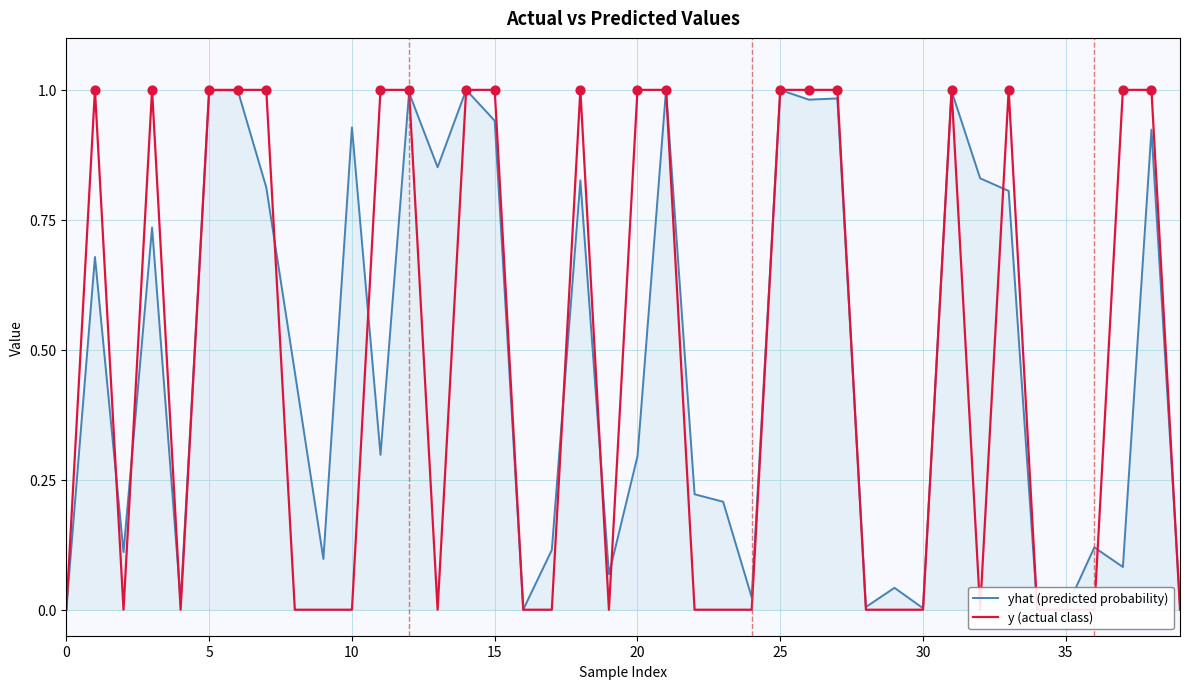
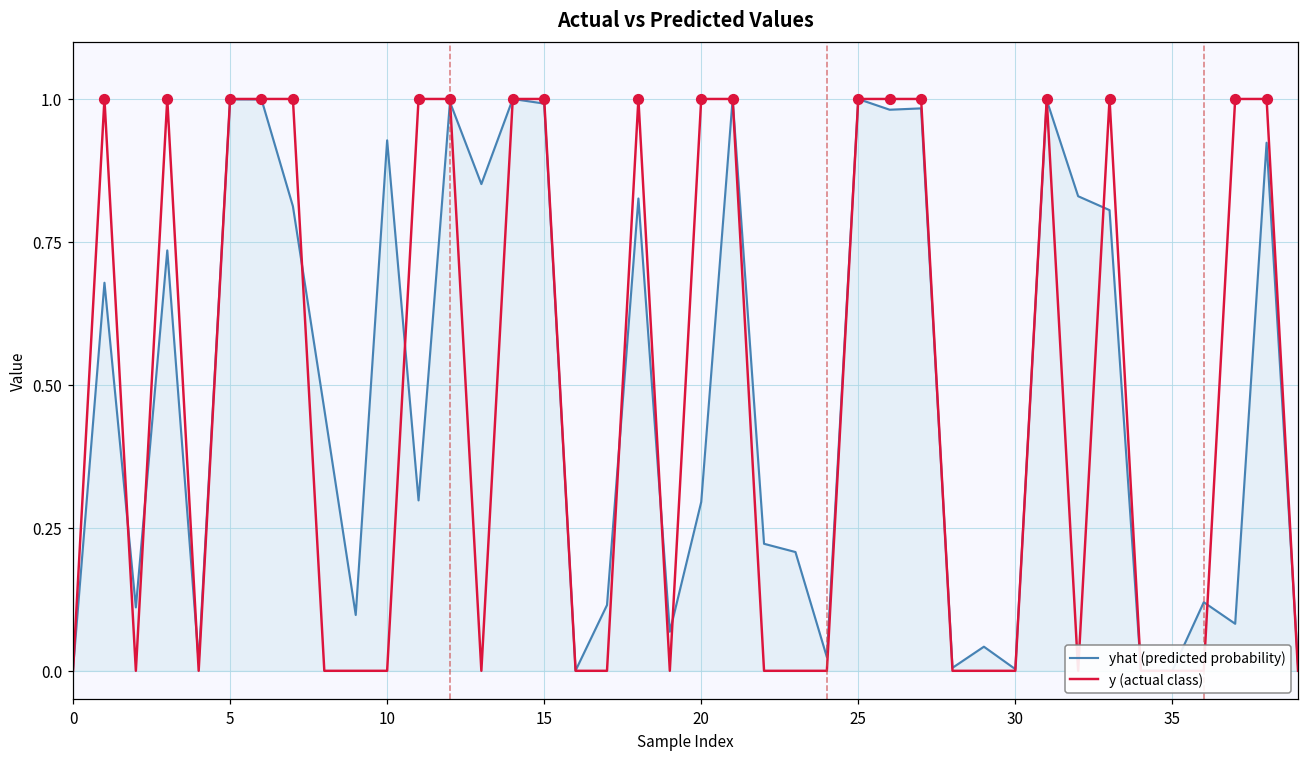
yhat (predicted probability), 15: 0.94 -> 0.99
